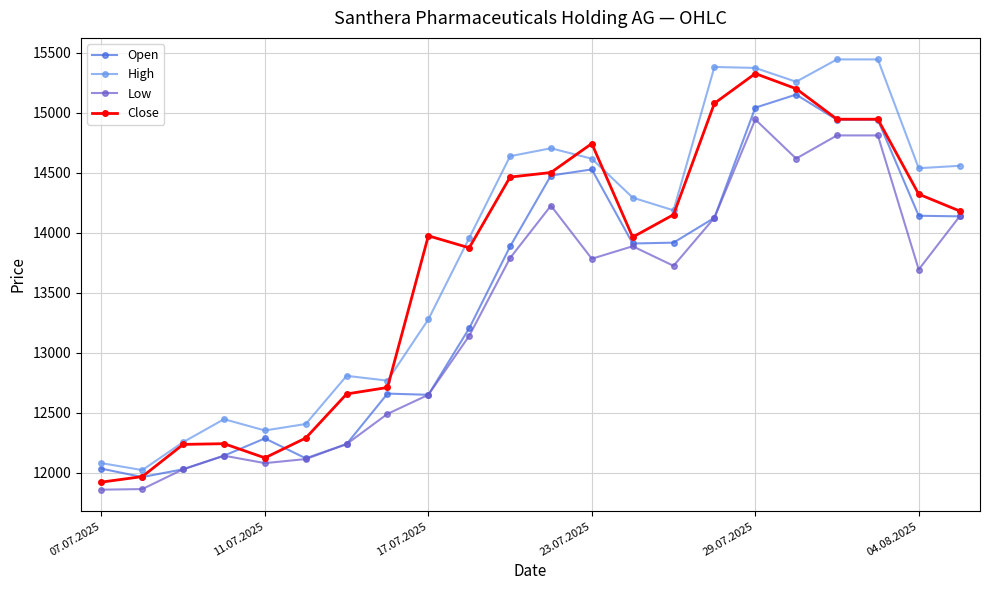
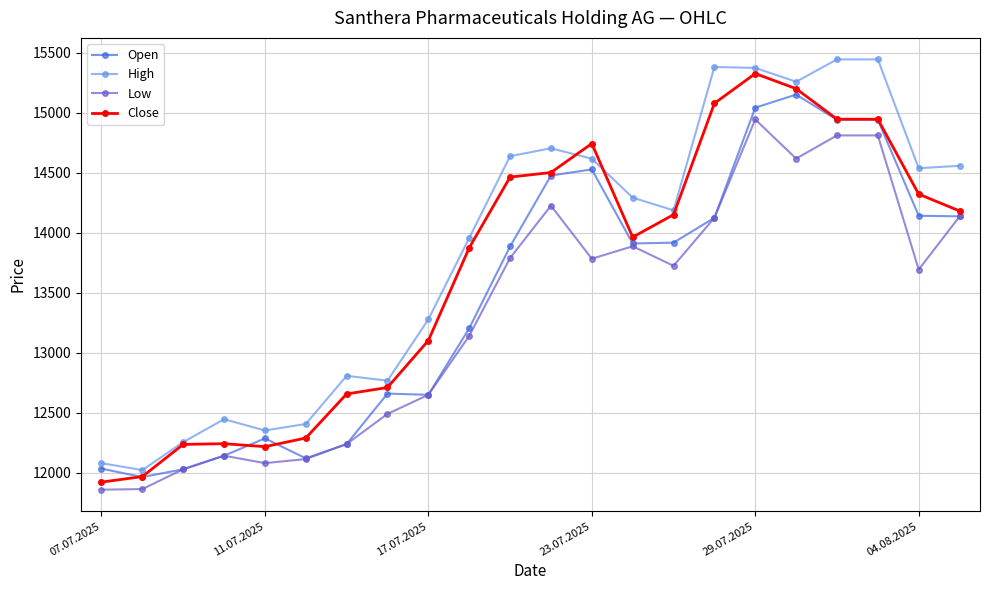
Close, 11.07.2025: 12130 -> 12220
Close, 17.07.2025: 13970 -> 13100
